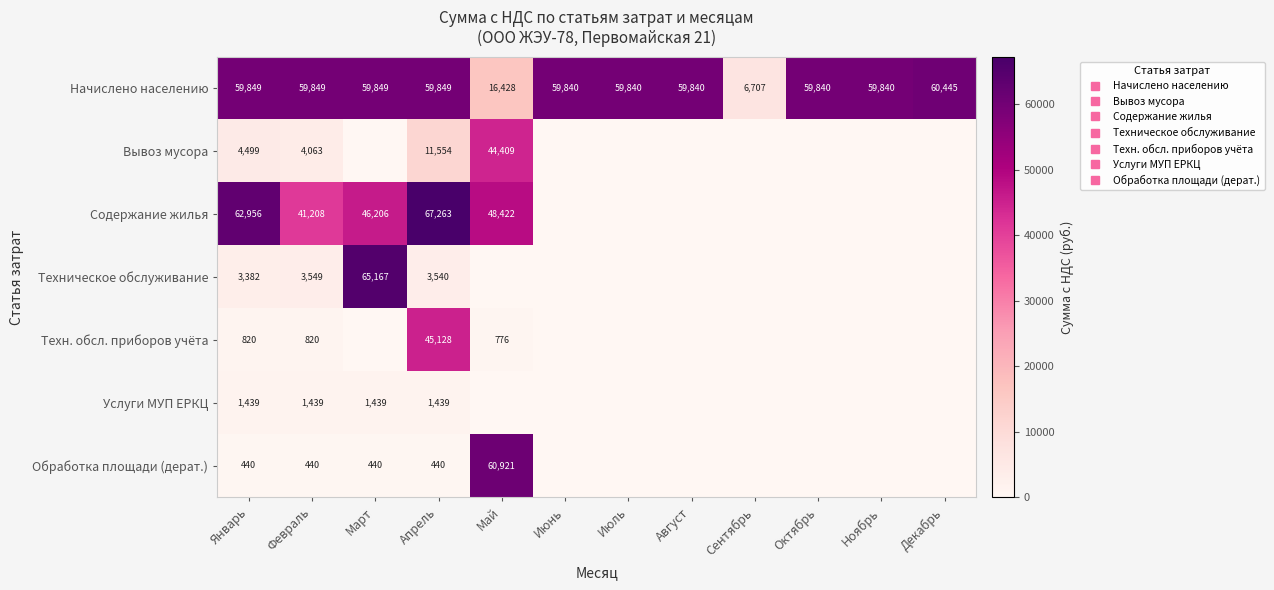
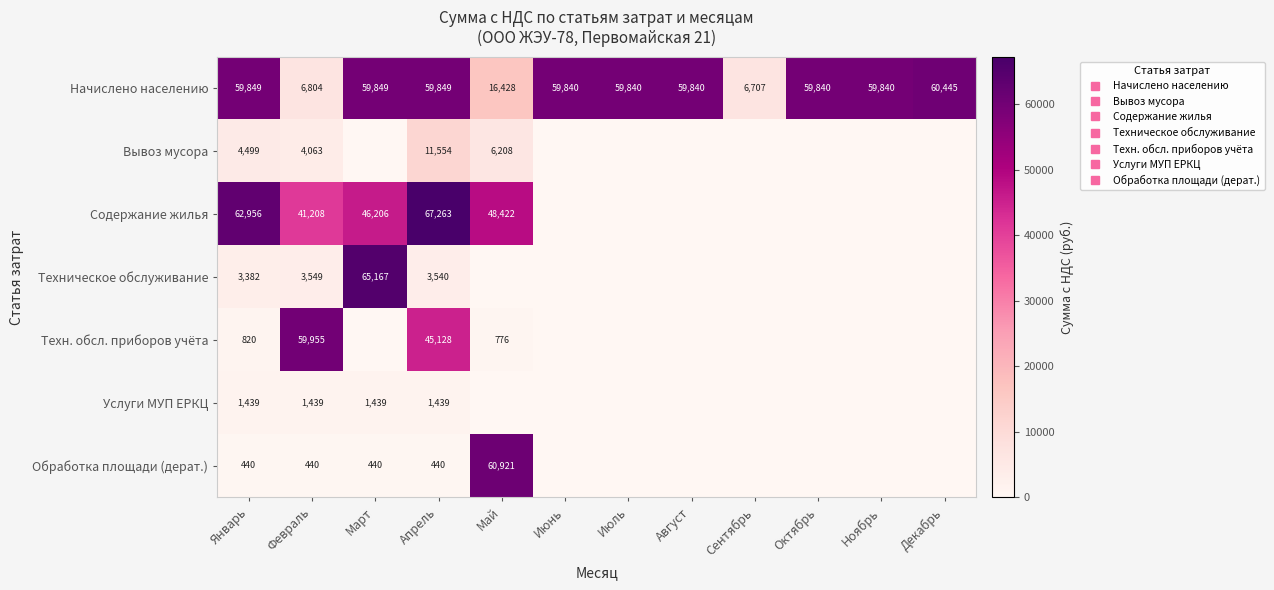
Начислено населению, Февраль: 59,849 -> 6,804
Вывоз мусора, Май: 44,409 -> 6,208
Техн. обсл. приборов учёта, Февраль: 820 -> 59,955
